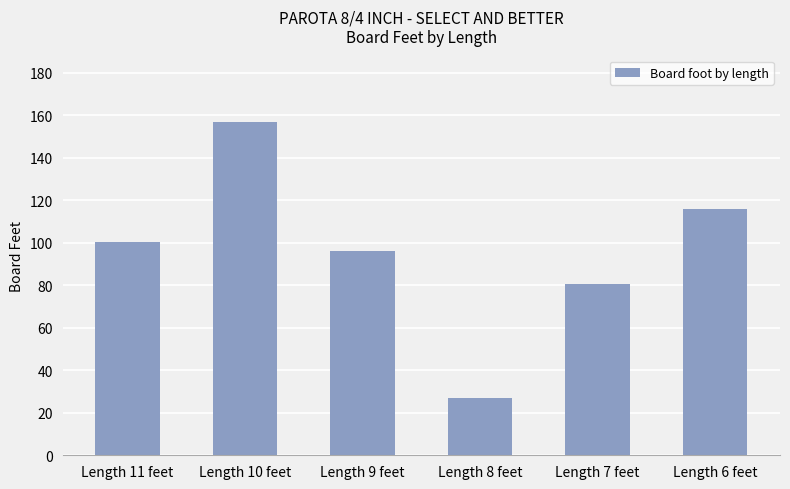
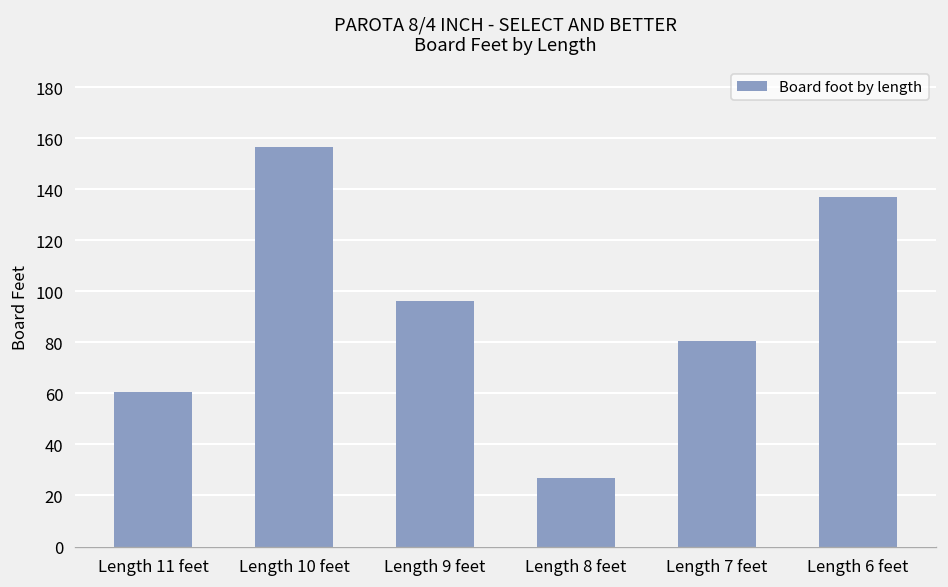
Length 11 feet: 101 -> 61
Length 6 feet: 116 -> 137
